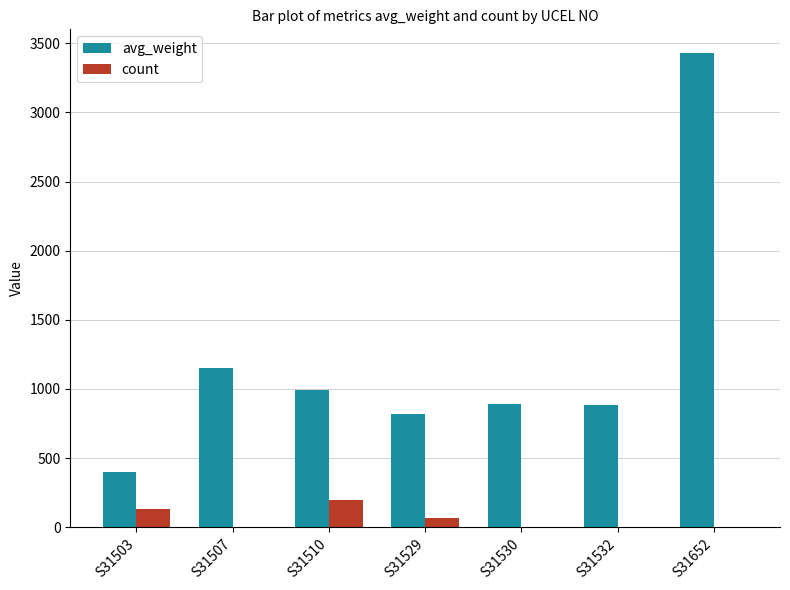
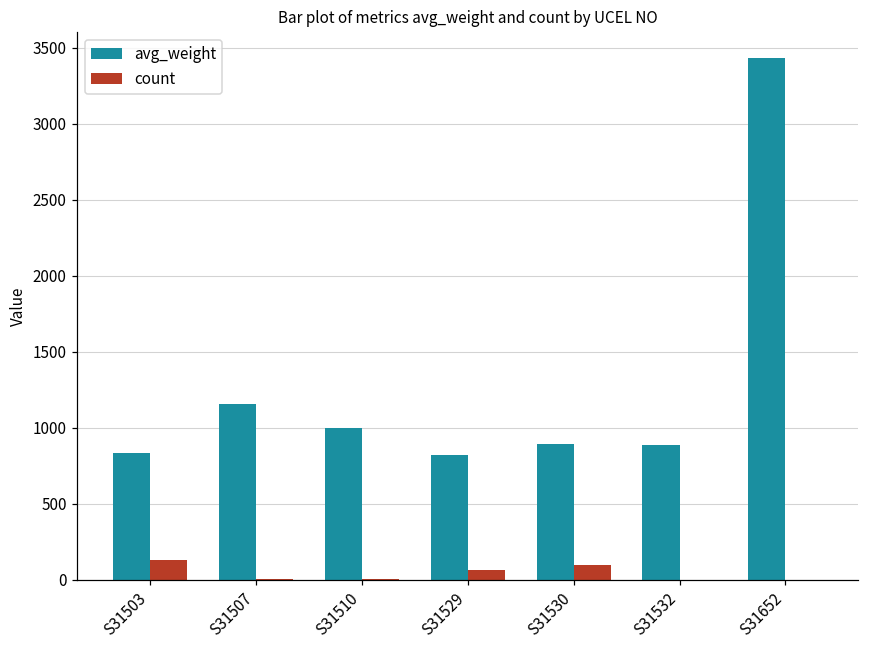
avg_weight, S31503: 400 -> 830
count, S31510: 200 -> 10
count, S31530: 0 -> 100
